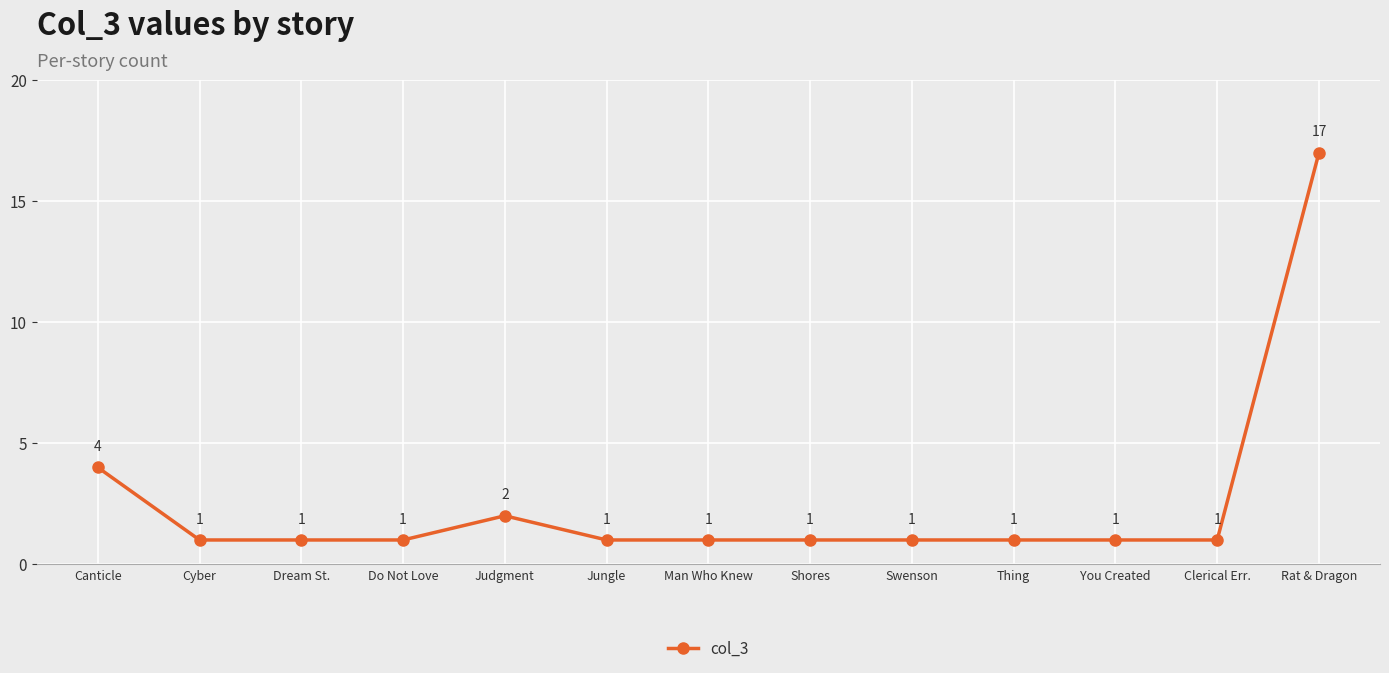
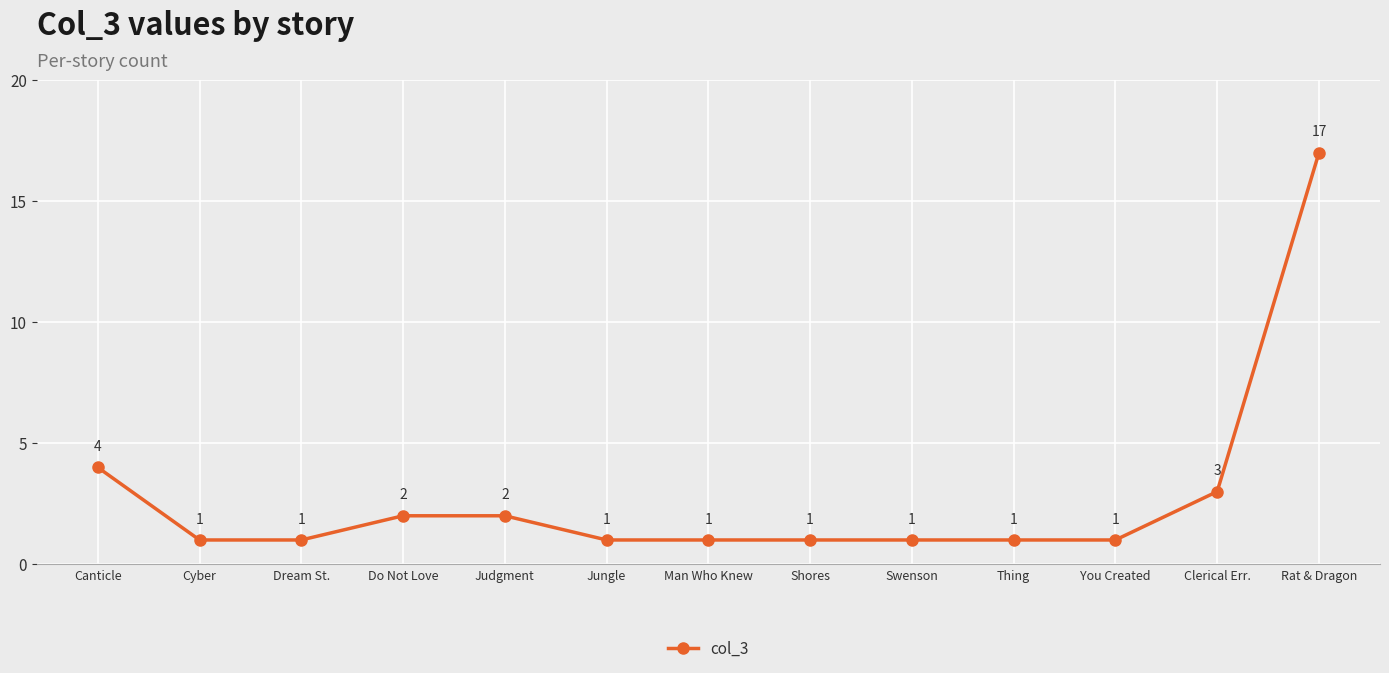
Do Not Love: 1 -> 2
Clerical Err.: 1 -> 3
